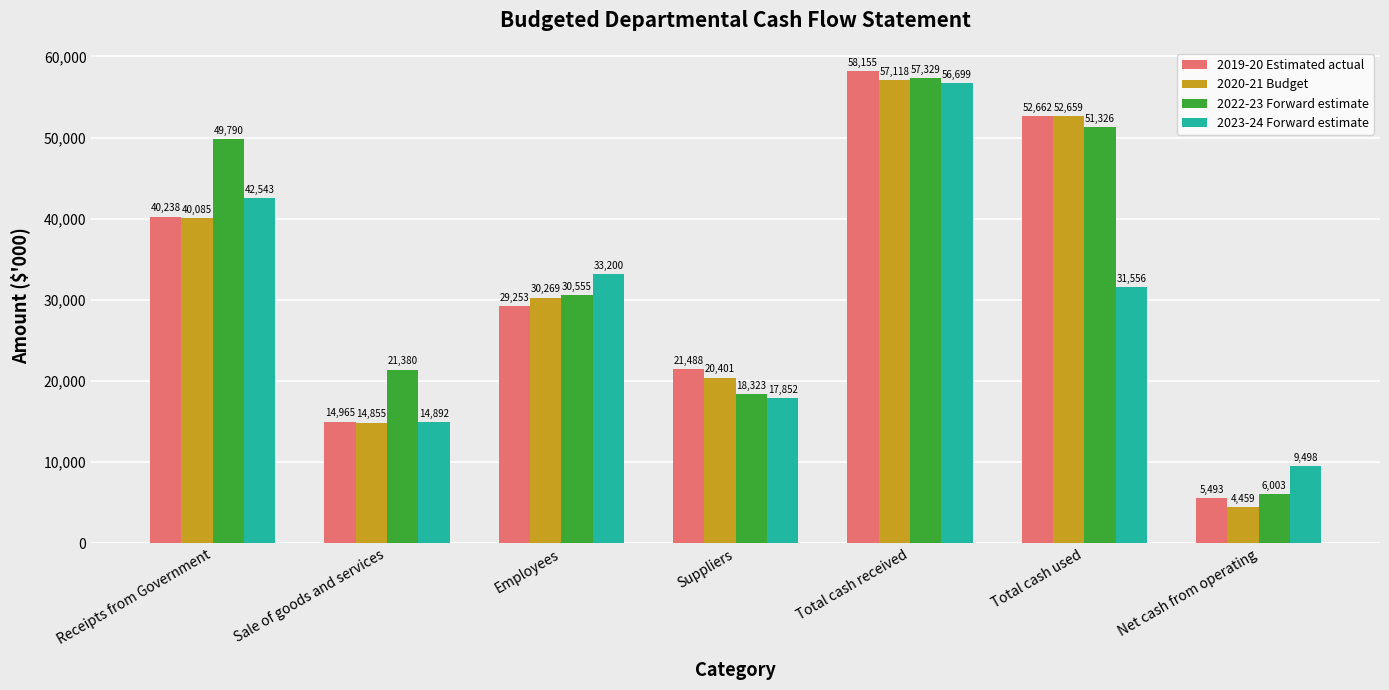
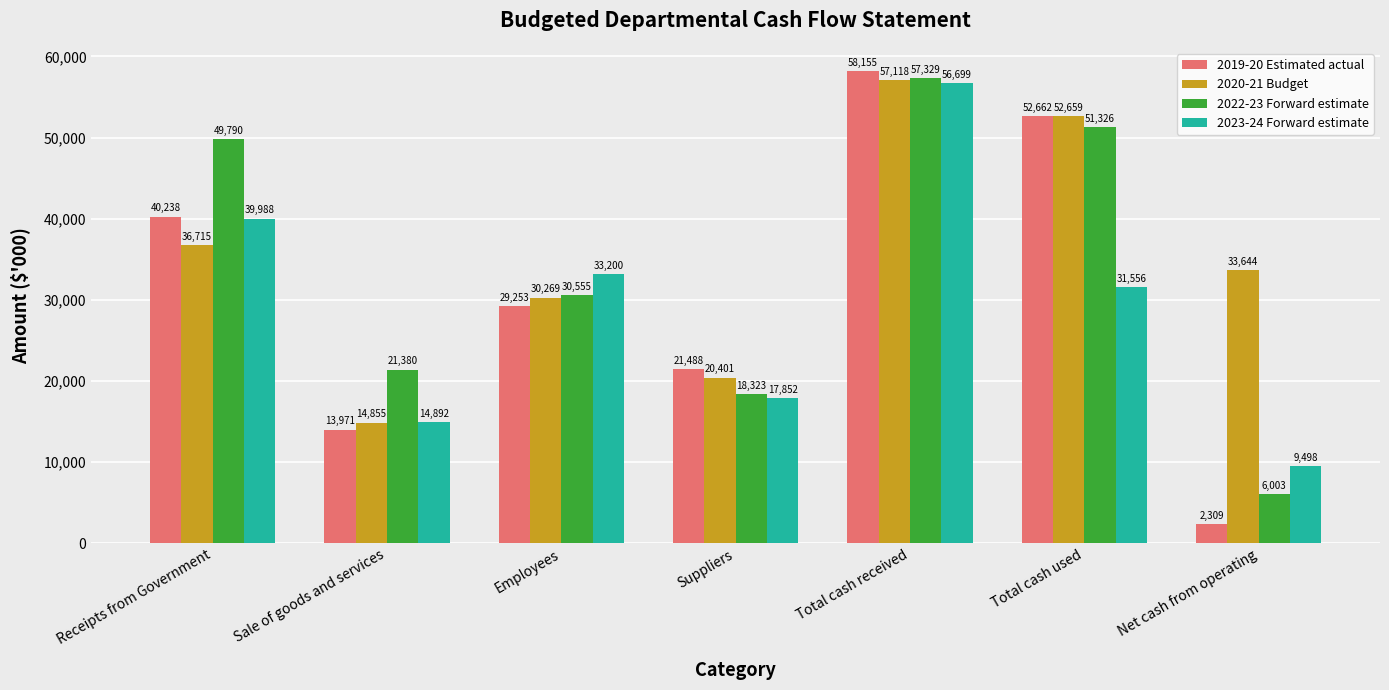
2020-21 Budget, Receipts from Government: 40,085 -> 36,715
2023-24 Forward estimate, Receipts from Government: 42,543 -> 39,988
2019-20 Estimated actual, Sale of goods and services: 14,965 -> 13,971
2019-20 Estimated actual, Net cash from operating: 5,493 -> 2,309
2020-21 Budget, Net cash from operating: 4,459 -> 33,644
